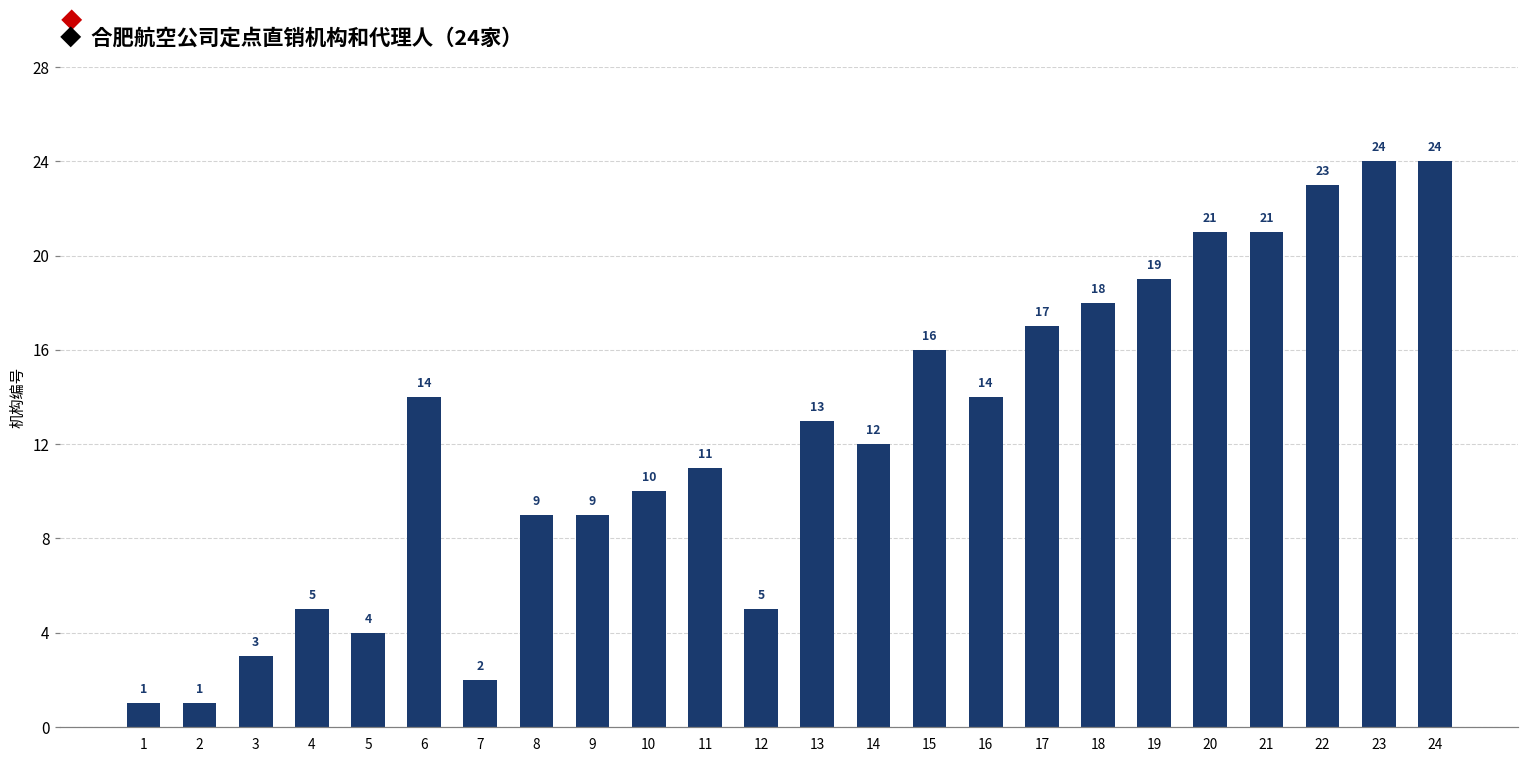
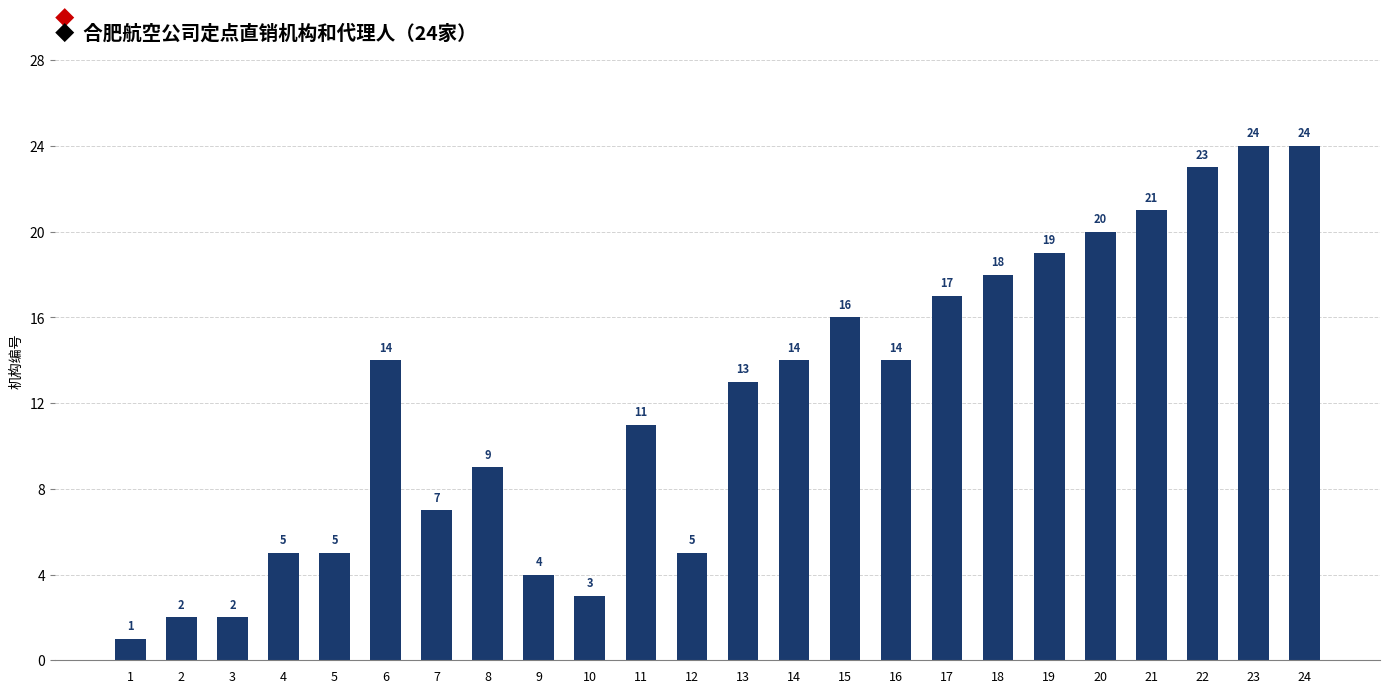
2: 1 -> 2
3: 3 -> 2
5: 4 -> 5
7: 2 -> 7
9: 9 -> 4
10: 10 -> 3
14: 12 -> 14
20: 21 -> 20
